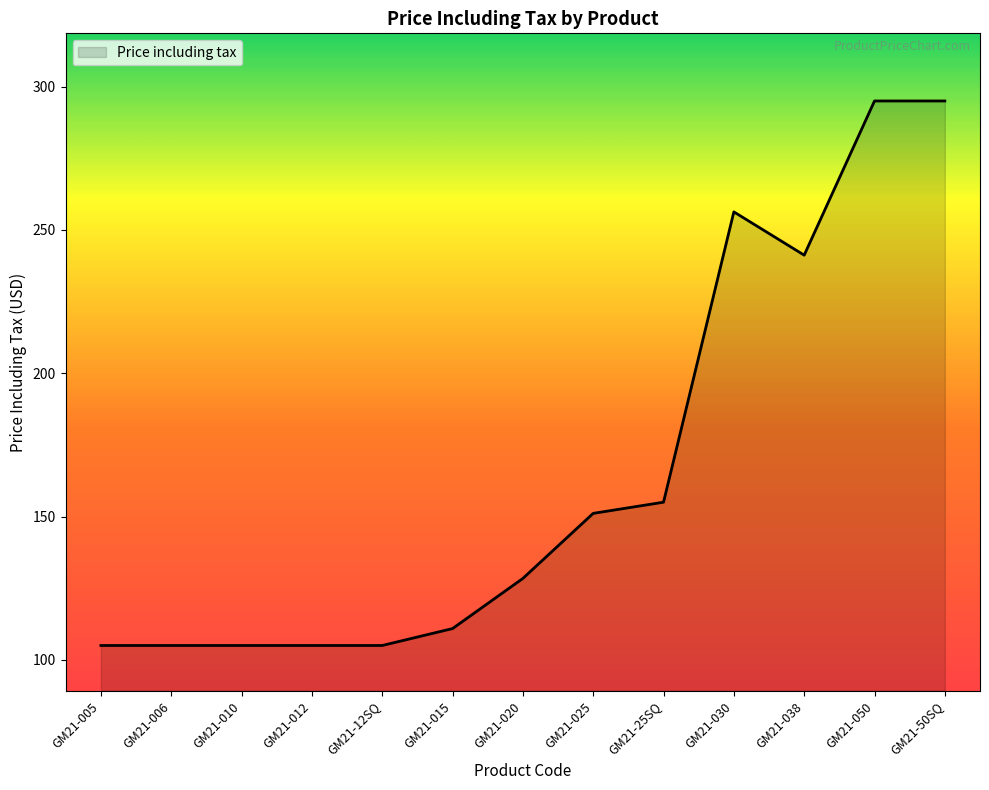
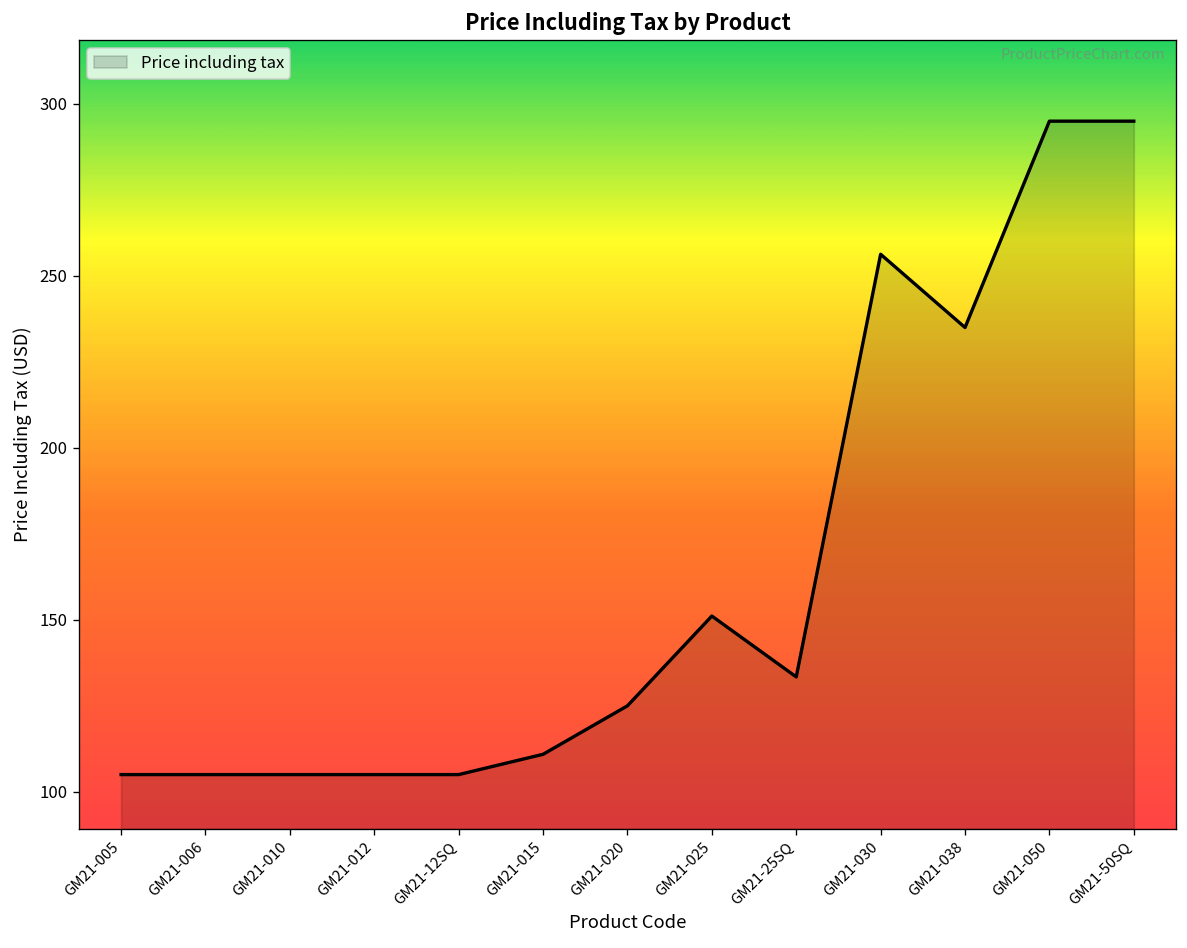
GM21-020: 128 -> 125
GM21-25SQ: 155 -> 133
GM21-038: 241 -> 235
